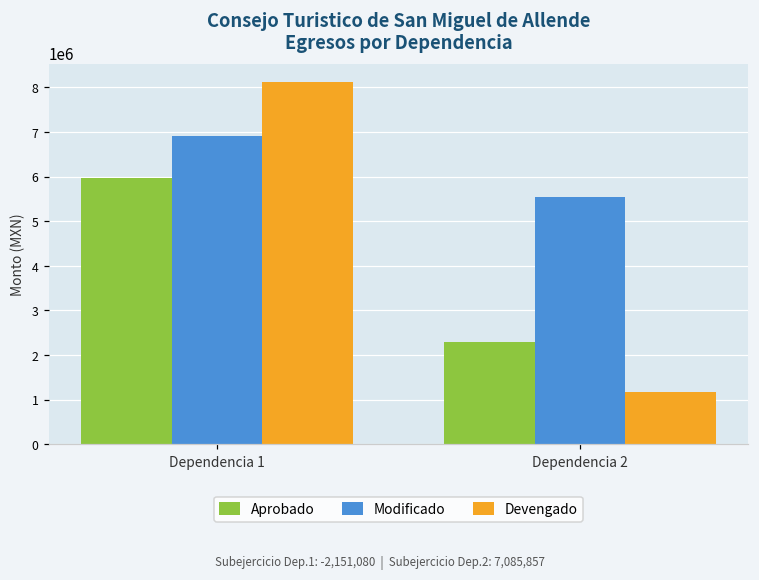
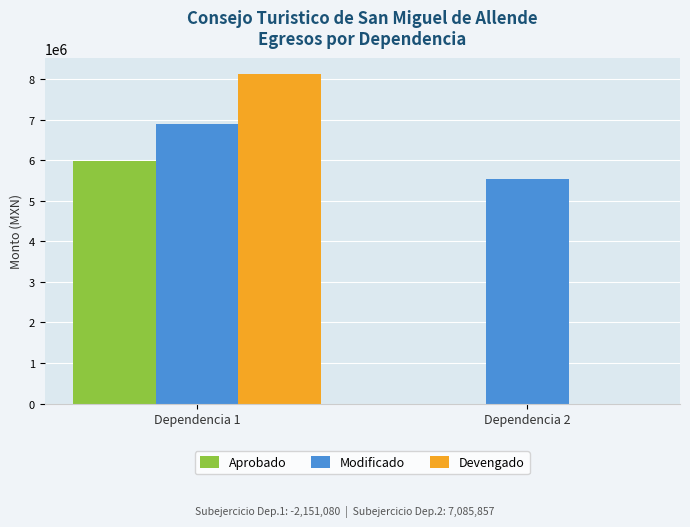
Aprobado, Dependencia 2: 2300000 -> 0
Devengado, Dependencia 2: 1200000 -> 0
